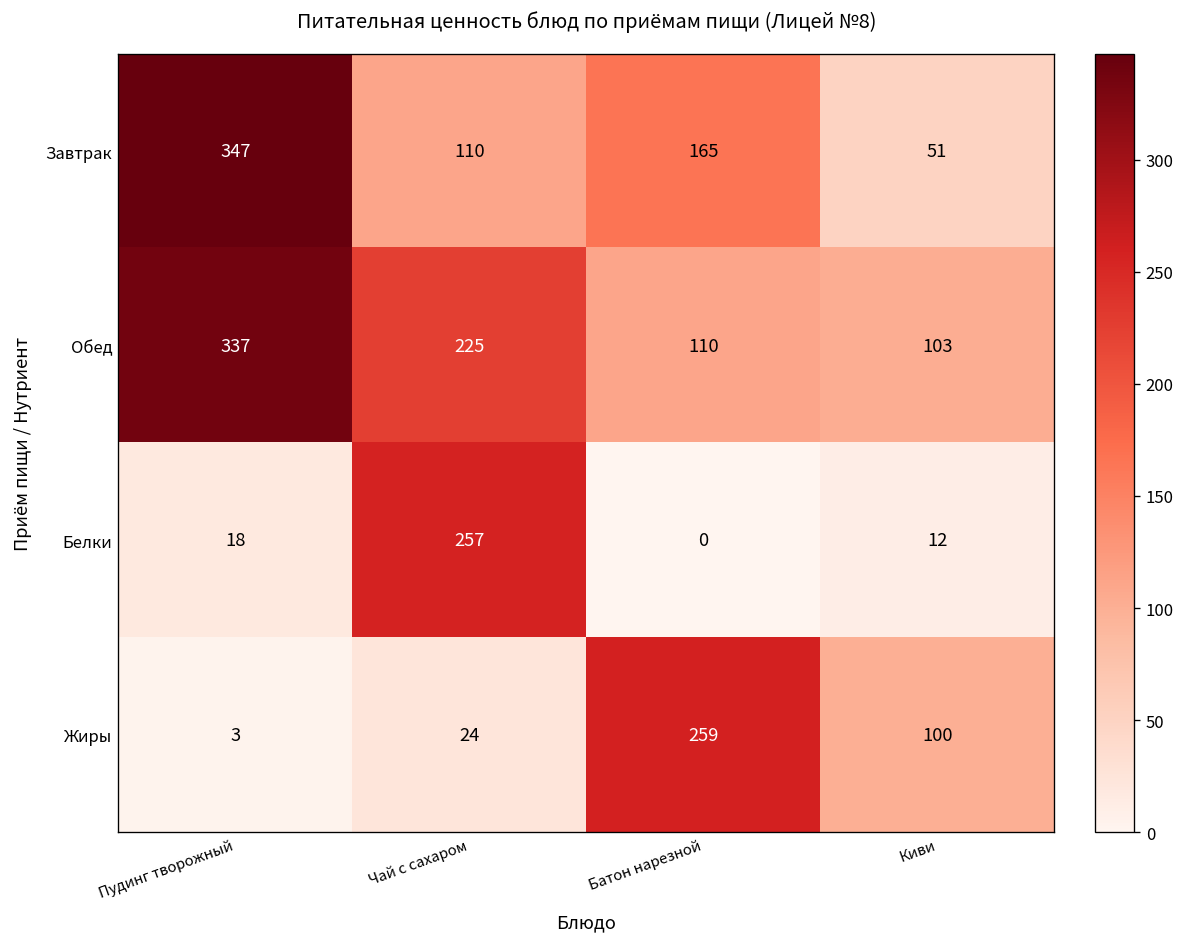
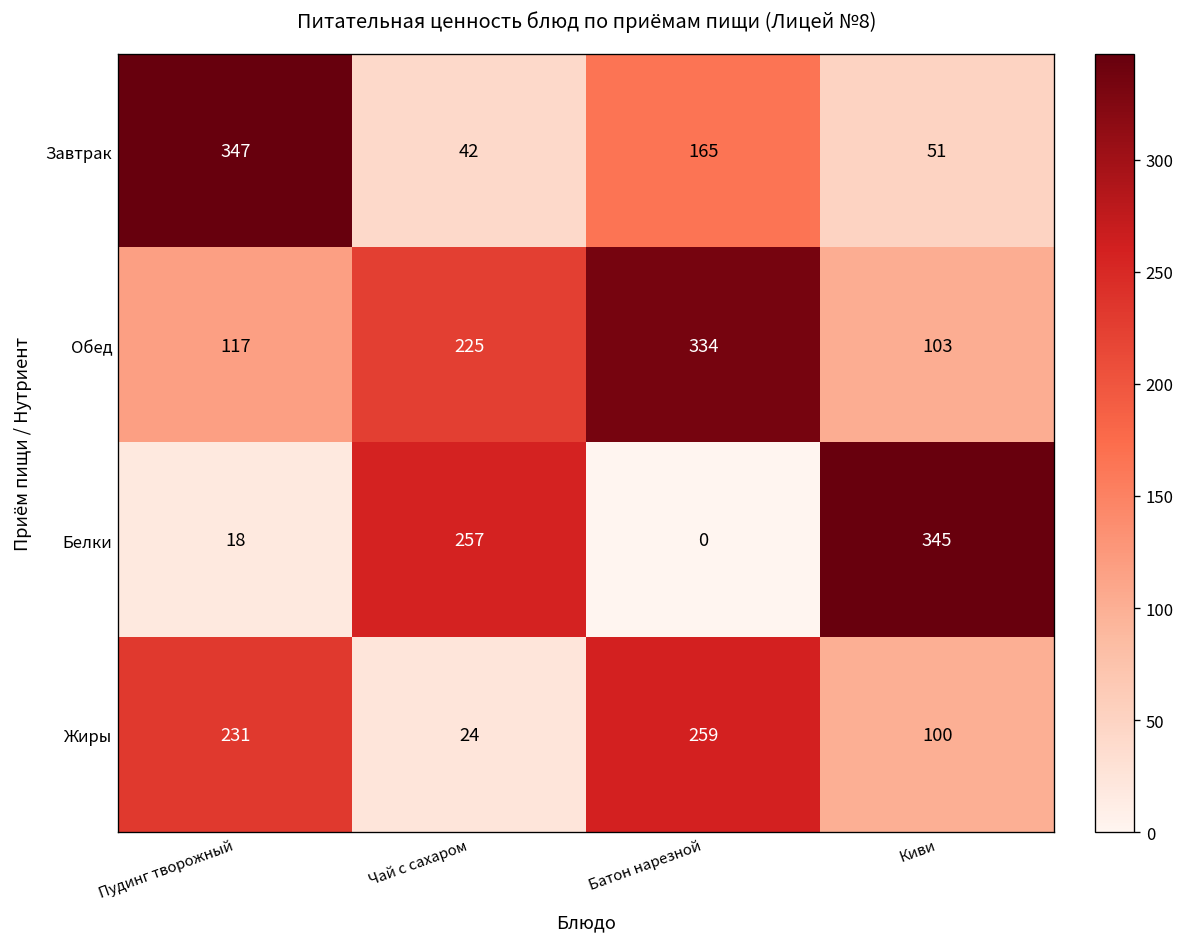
Завтрак, Чай с сахаром: 110 -> 42
Обед, Пудинг творожный: 337 -> 117
Обед, Батон нарезной: 110 -> 334
Белки, Киви: 12 -> 345
Жиры, Пудинг творожный: 3 -> 231
